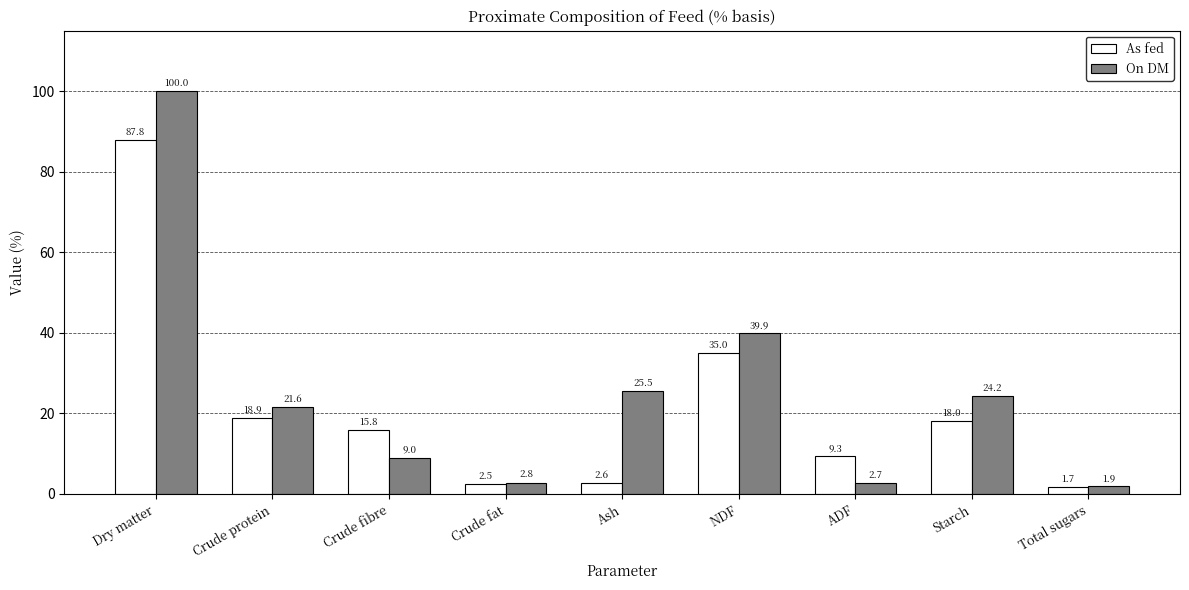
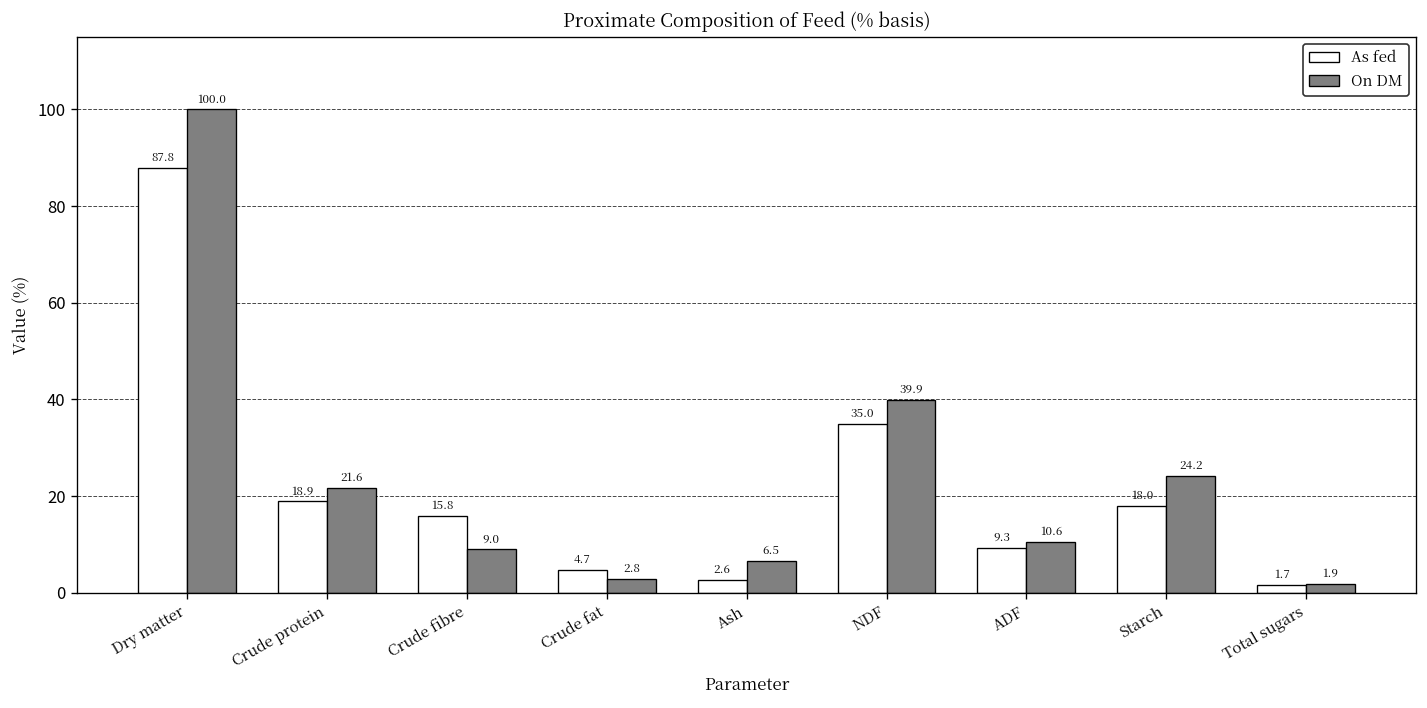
As fed, Crude fat: 2.5 -> 4.7
On DM, Ash: 25.5 -> 6.5
On DM, ADF: 2.7 -> 10.6
